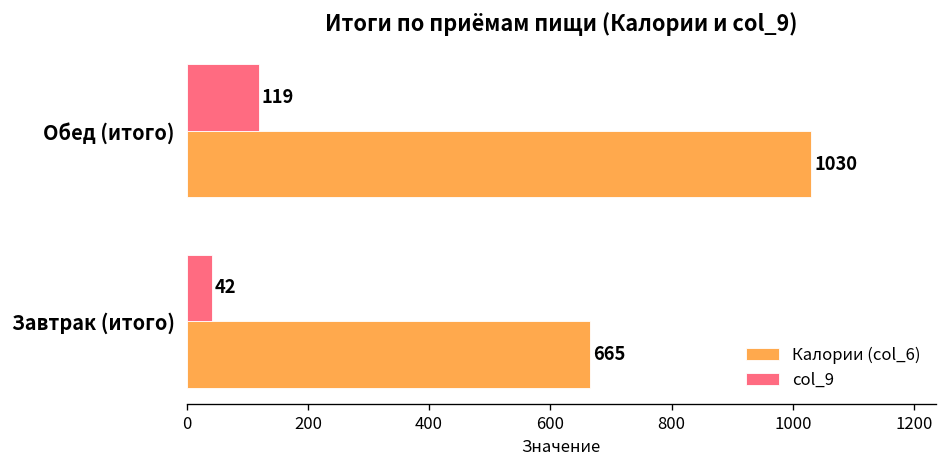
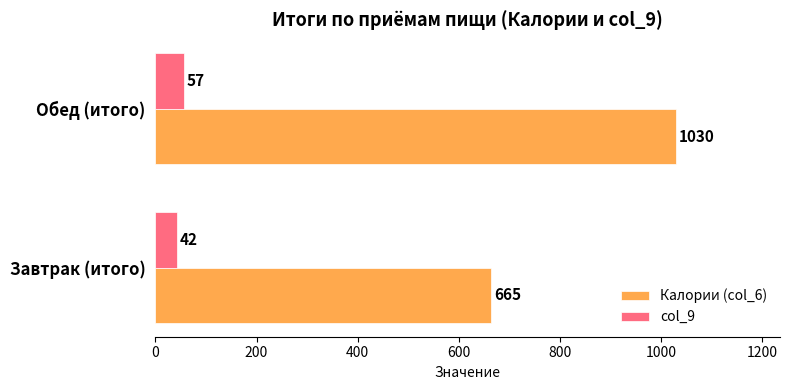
col_9, Обед (итого): 119 -> 57
